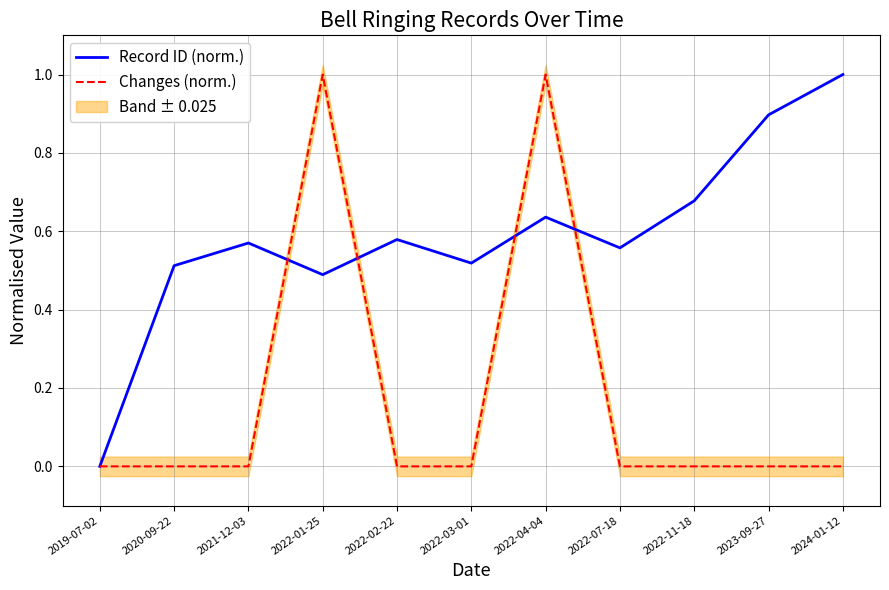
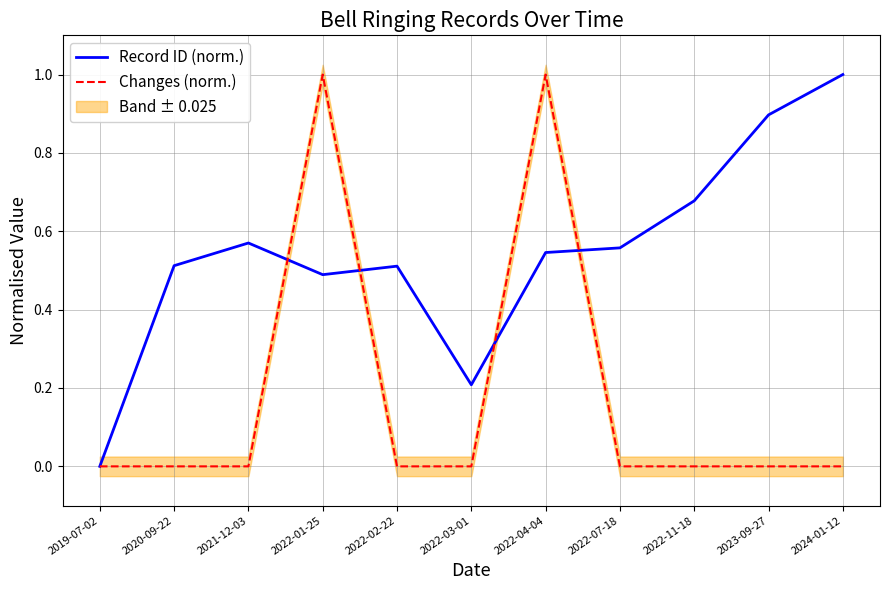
Record ID (norm.), 2022-02-22: 0.58 -> 0.51
Record ID (norm.), 2022-03-01: 0.52 -> 0.21
Record ID (norm.), 2022-04-04: 0.64 -> 0.55
